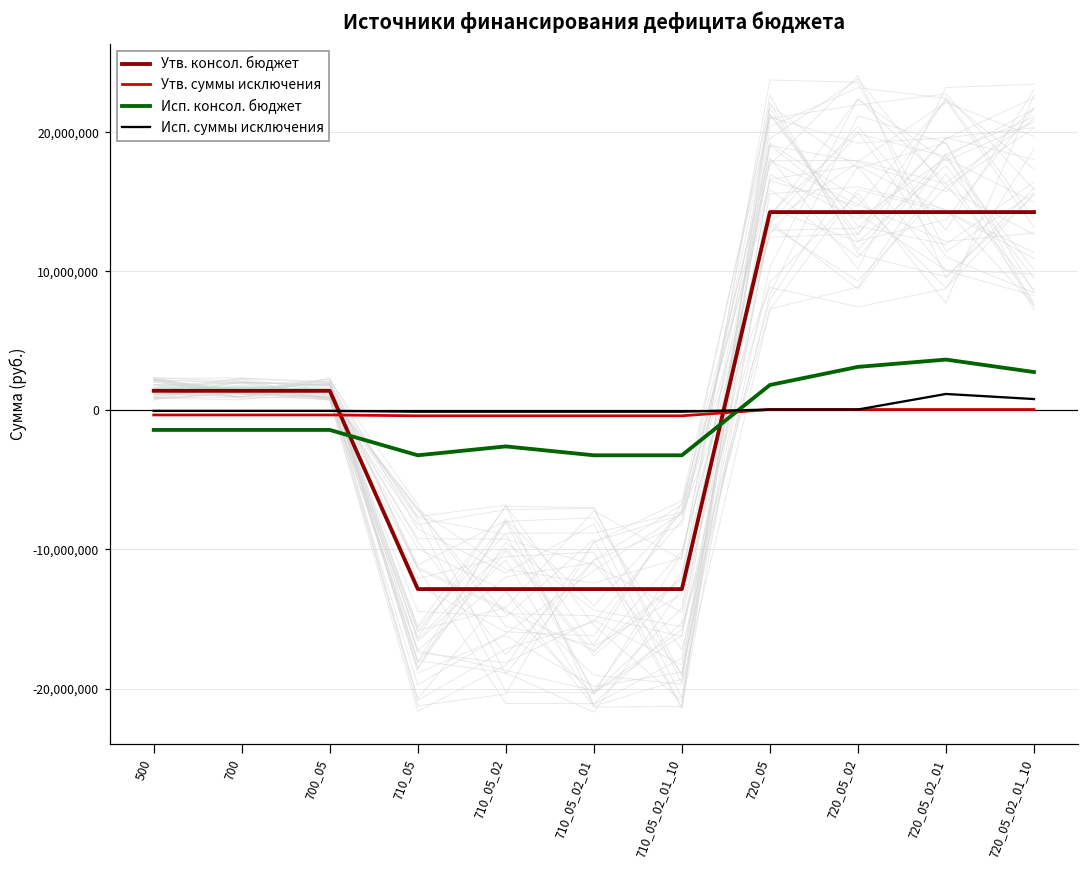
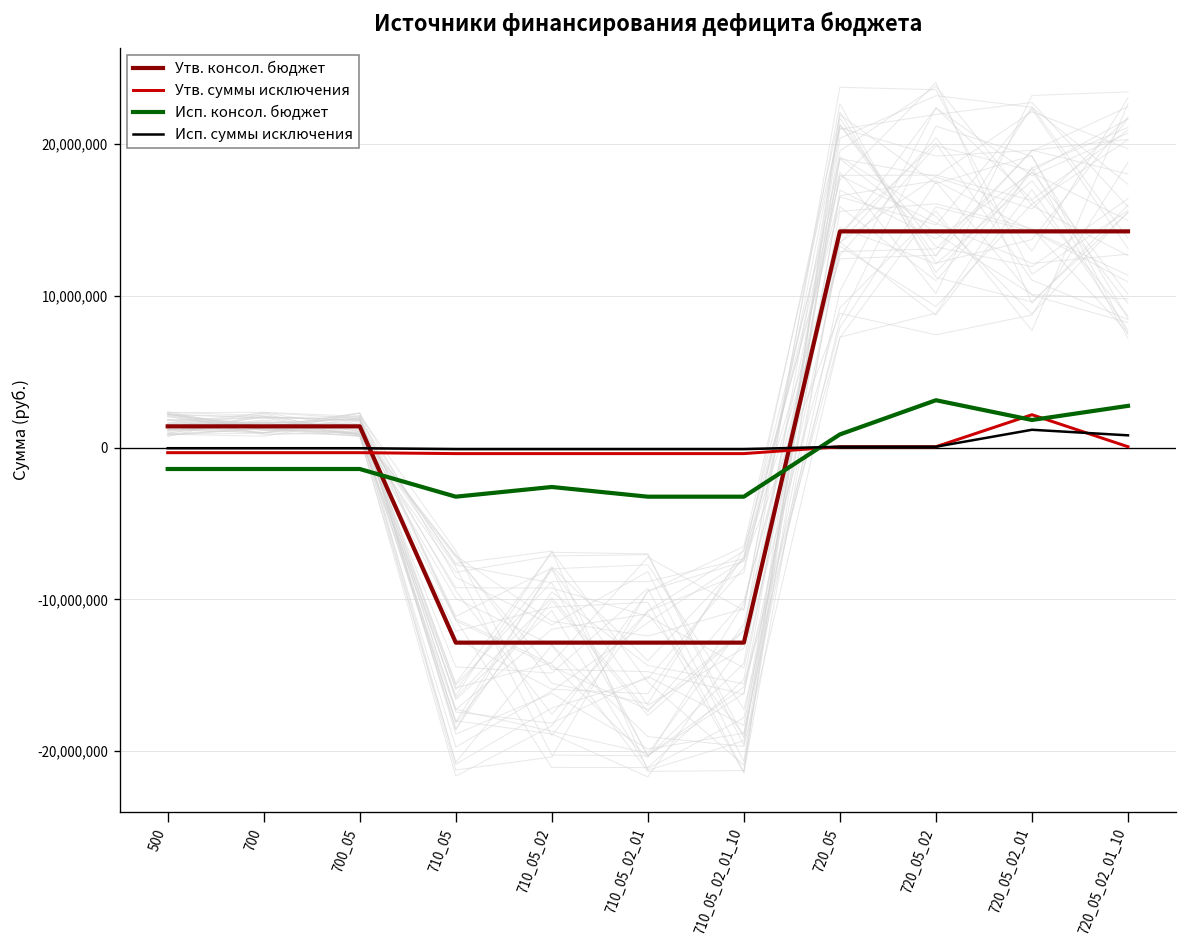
Исп. консол. бюджет, 720_05: 1,800,000 -> 900,000
Утв. суммы исключения, 720_05_02_01: 100,000 -> 2,200,000
Исп. консол. бюджет, 720_05_02_01: 3,700,000 -> 1,800,000
